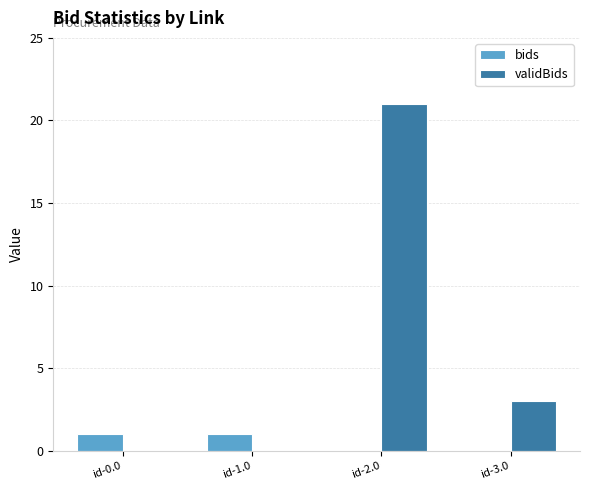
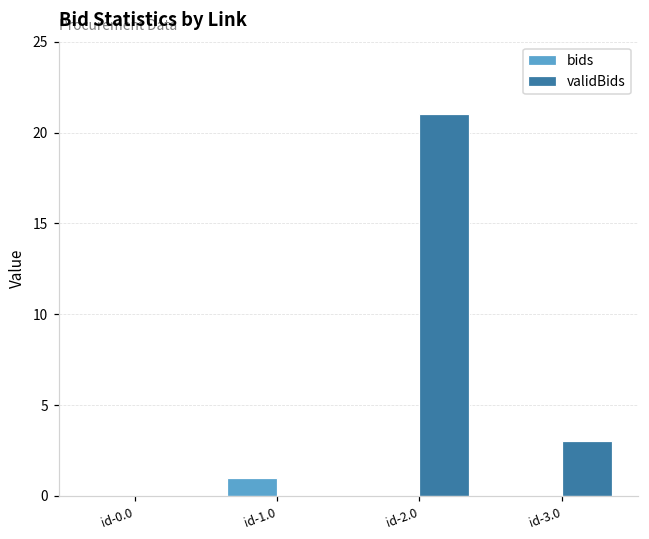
bids, id-0.0: 1 -> 0
